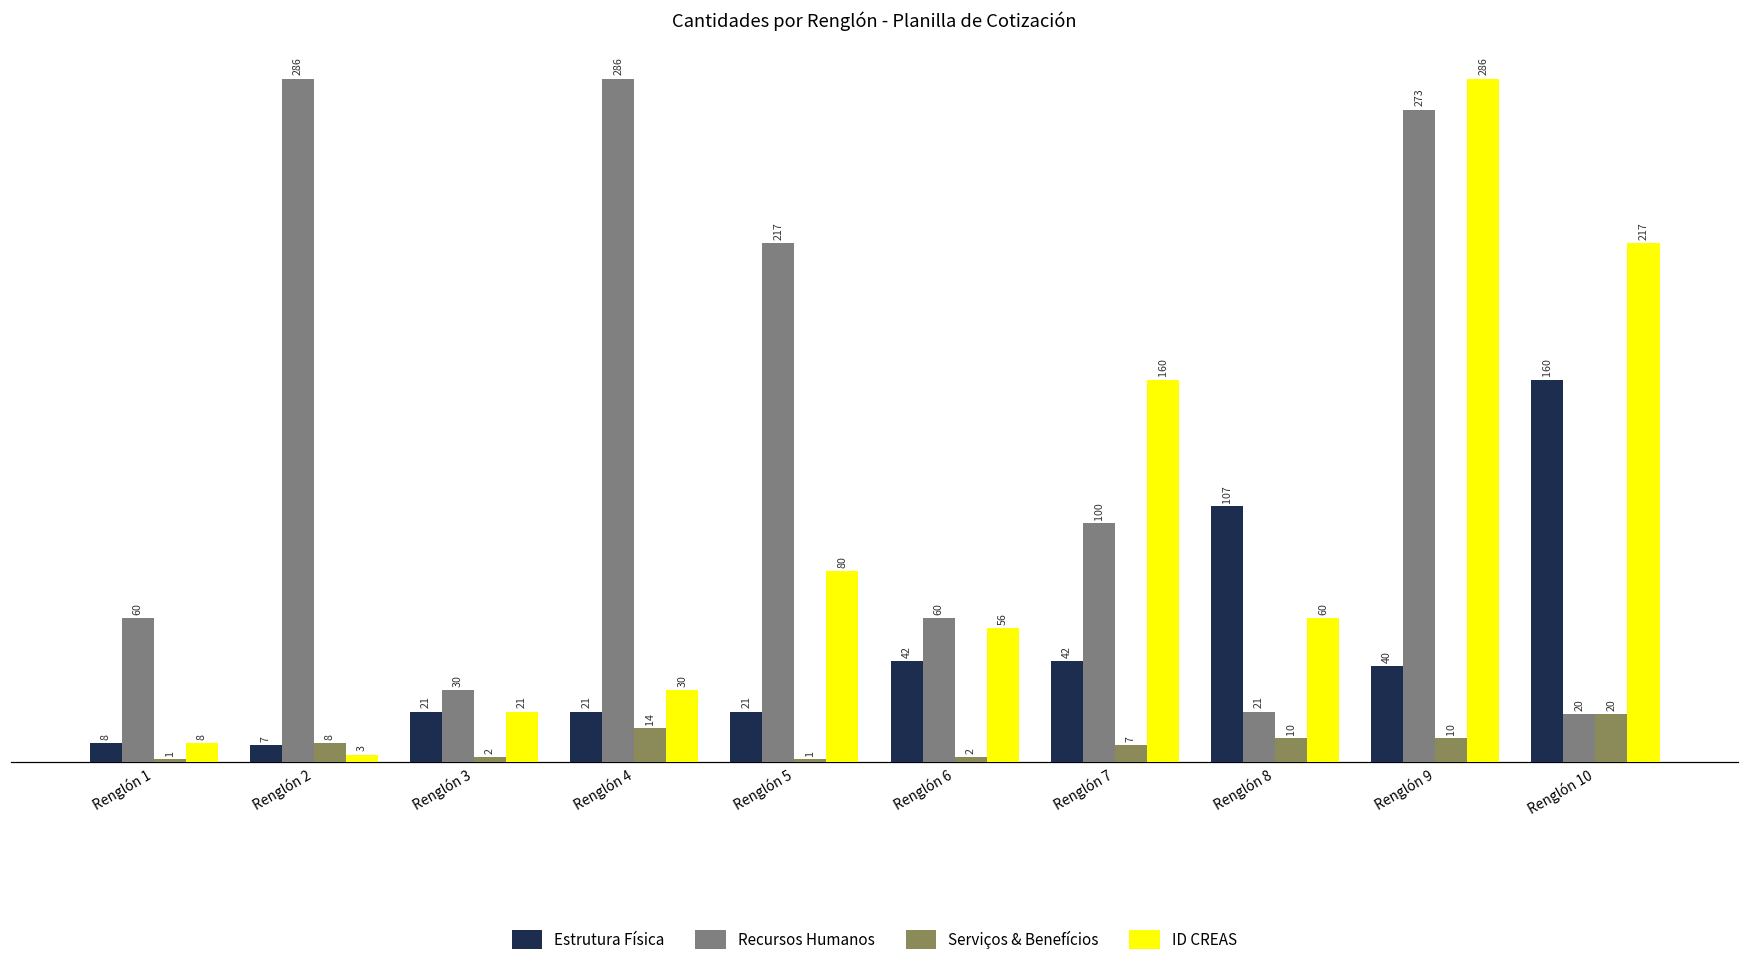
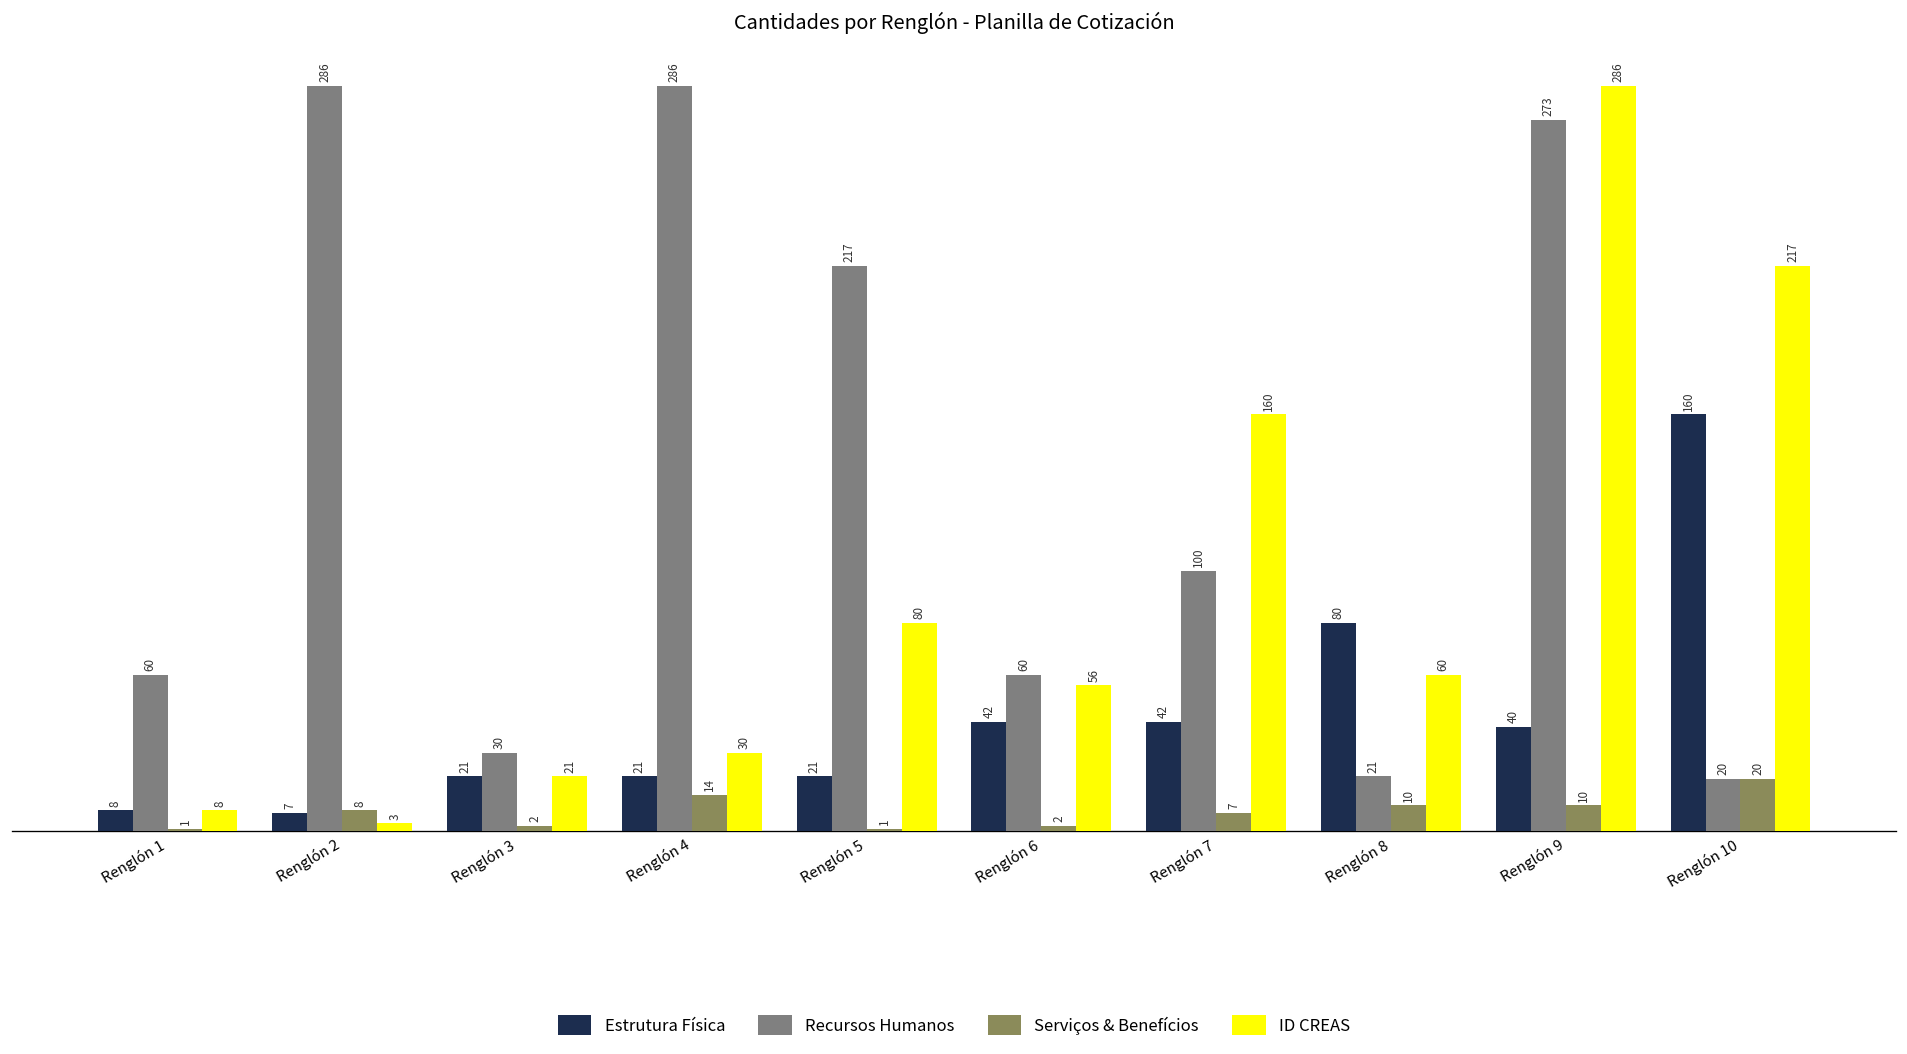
Estrutura Física, Renglón 8: 107 -> 80
